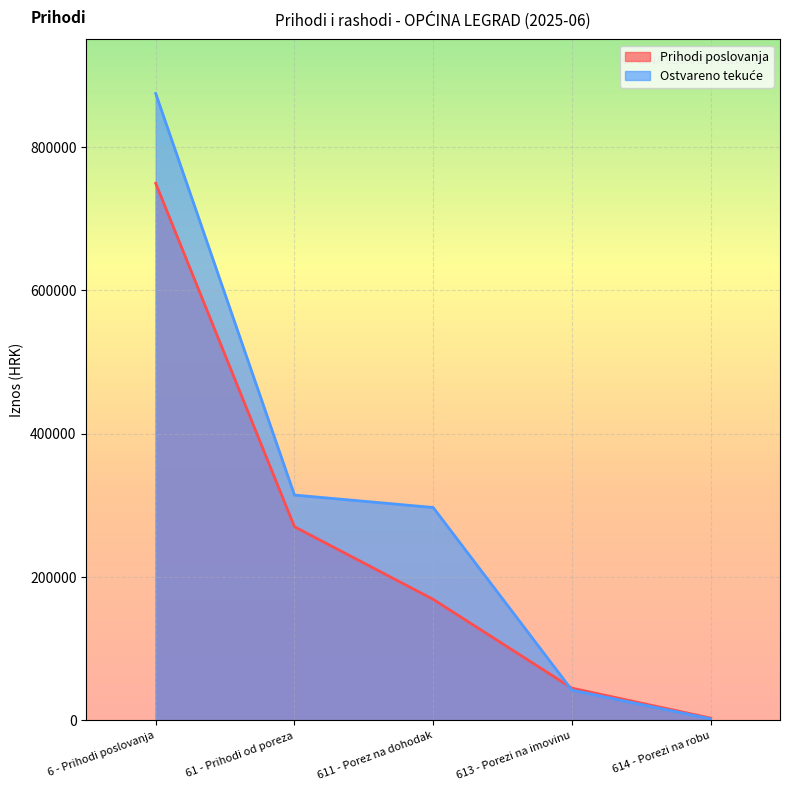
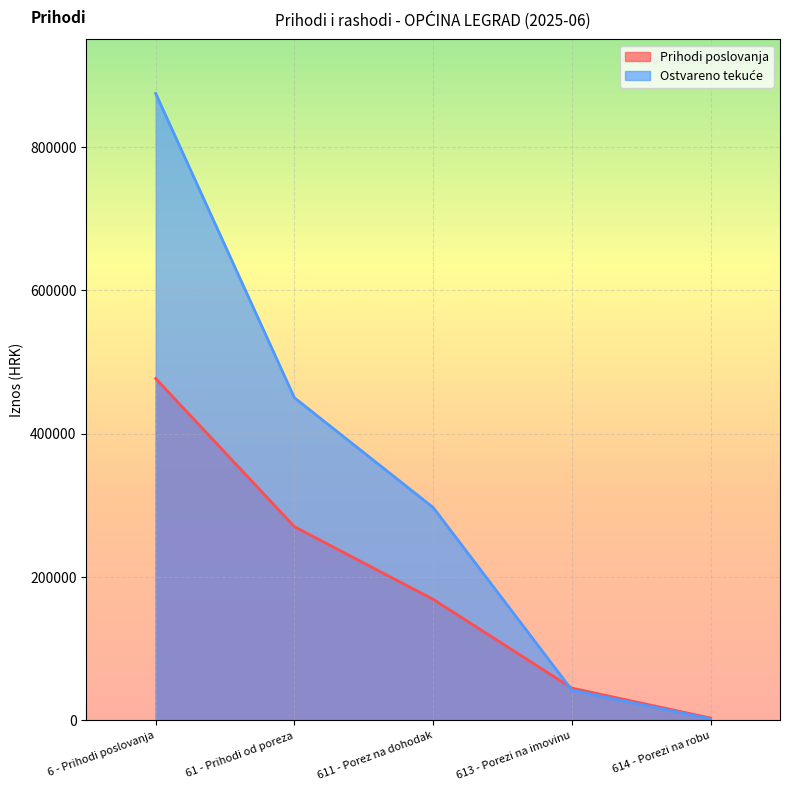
Prihodi poslovanja, 6 - Prihodi poslovanja: 750000 -> 480000
Ostvareno tekuće, 61 - Prihodi od poreza: 310000 -> 450000
